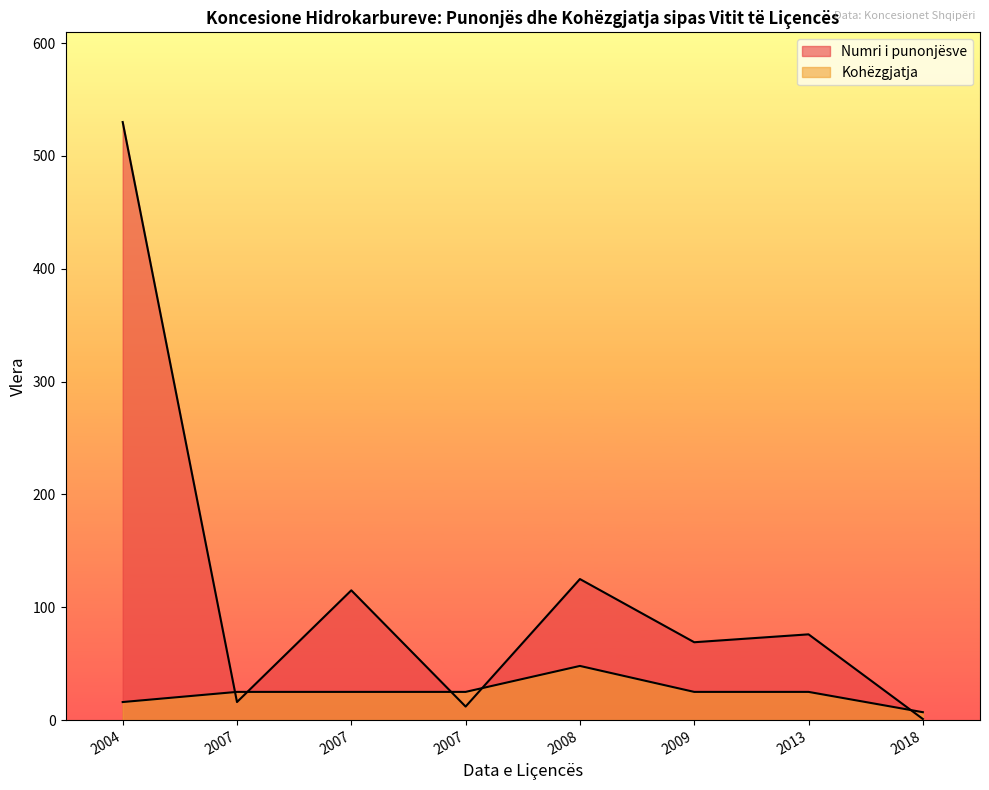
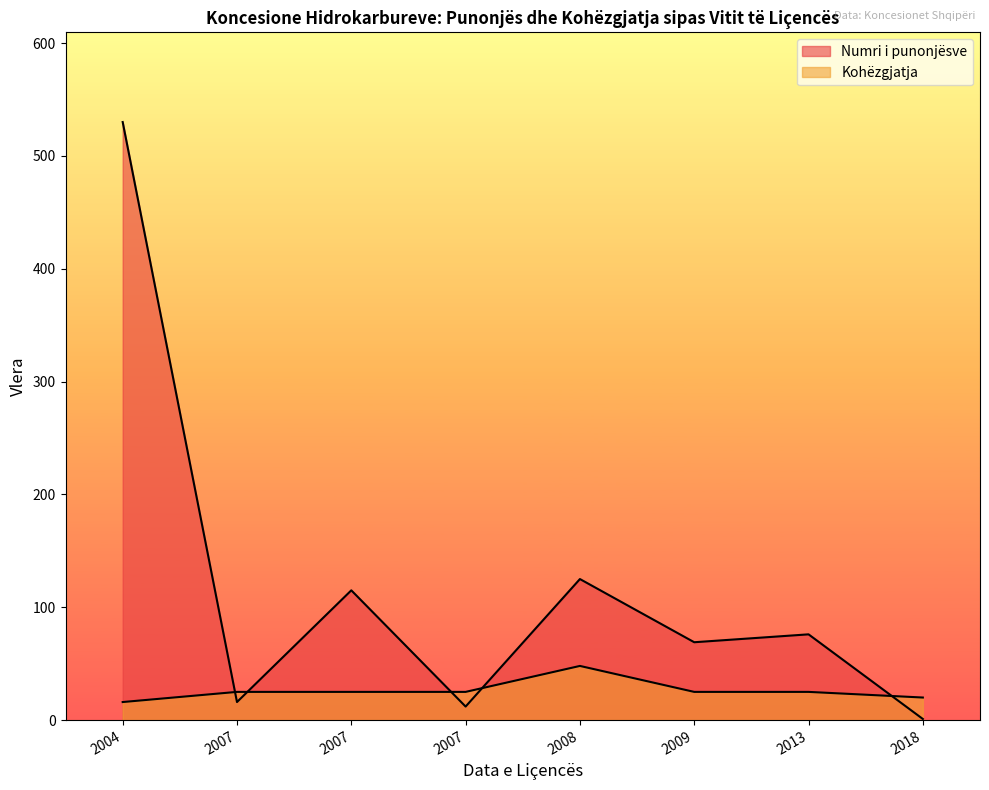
Kohëzgjatja, 2018: 7 -> 20
